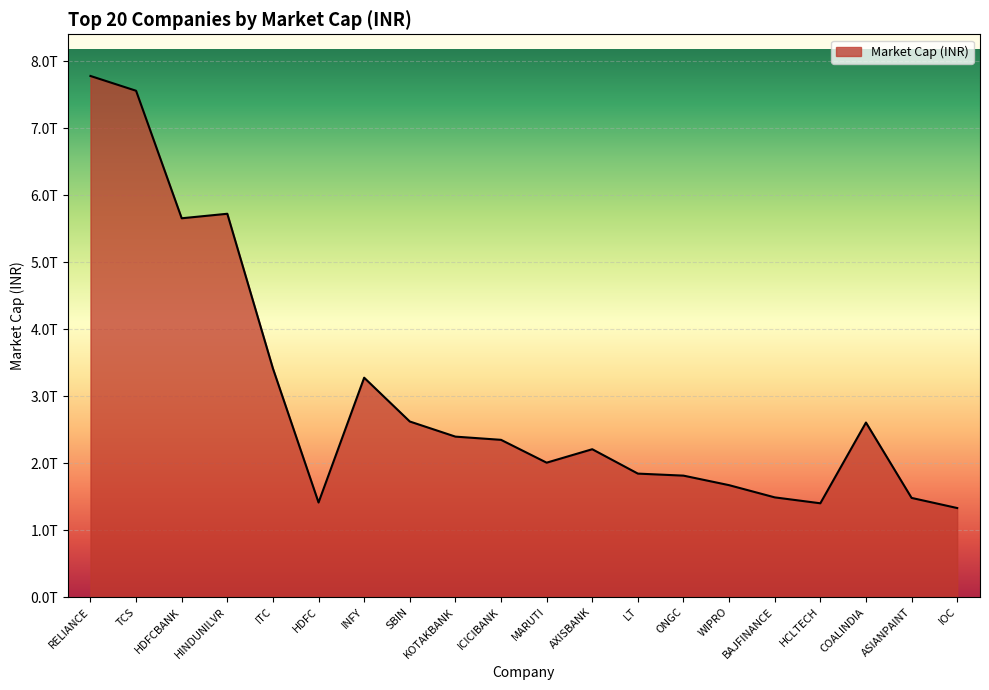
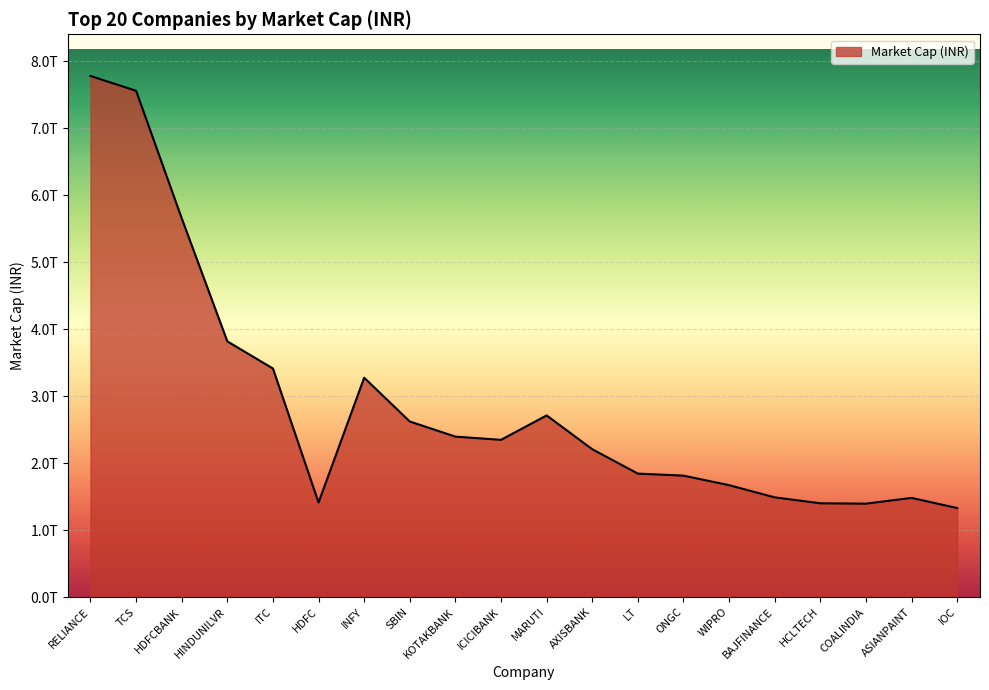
HINDUNILVR: 5.7T -> 3.8T
MARUTI: 2.0T -> 2.7T
COALINDIA: 2.6T -> 1.4T
